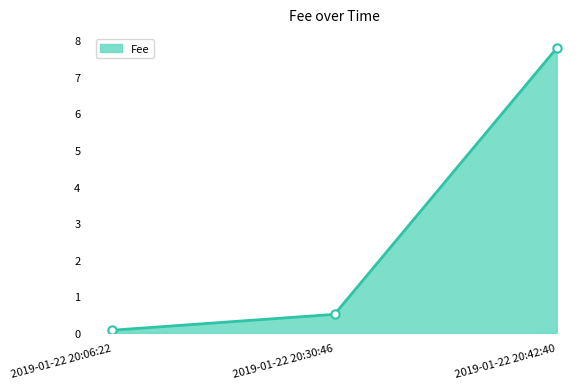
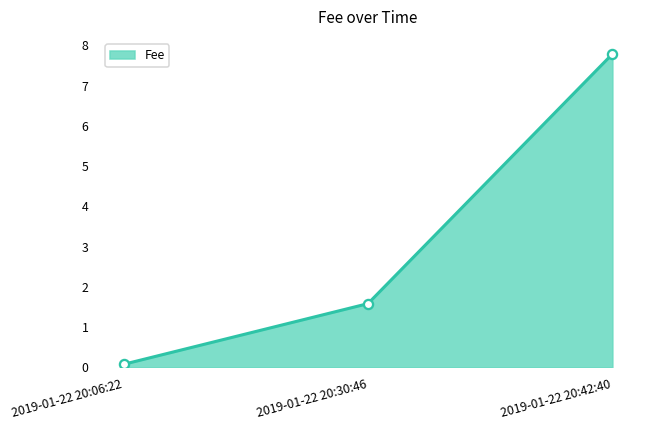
2019-01-22 20:30:46: 0.5 -> 1.6
